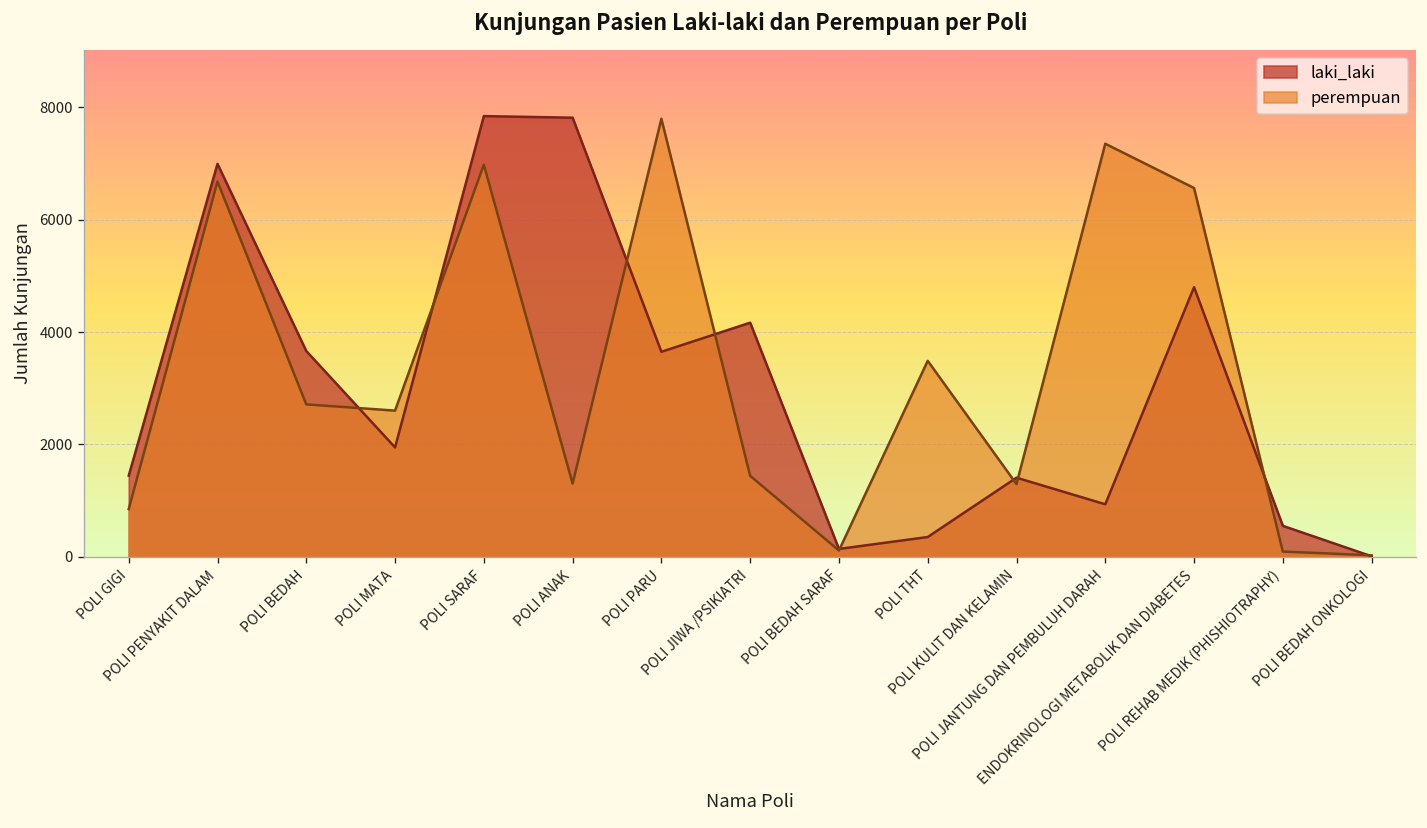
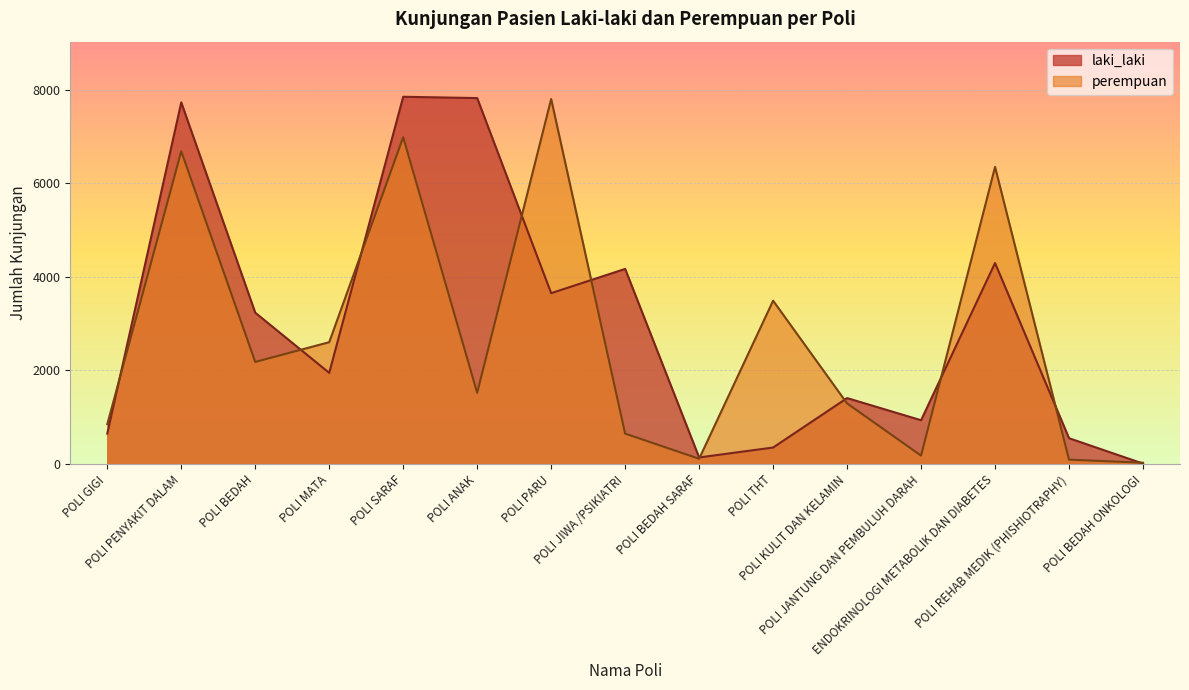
laki_laki, POLI GIGI: 1400 -> 700
laki_laki, POLI PENYAKIT DALAM: 7000 -> 7700
laki_laki, POLI BEDAH: 3700 -> 3200
perempuan, POLI BEDAH: 2700 -> 2200
perempuan, POLI ANAK: 1300 -> 1500
perempuan, POLI JIWA /PSIKIATRI: 1400 -> 700
perempuan, POLI JANTUNG DAN PEMBULUH DARAH: 7400 -> 200
laki_laki, ENDOKRINOLOGI METABOLIK DAN DIABETES: 4800 -> 4300
perempuan, ENDOKRINOLOGI METABOLIK DAN DIABETES: 6600 -> 6300
